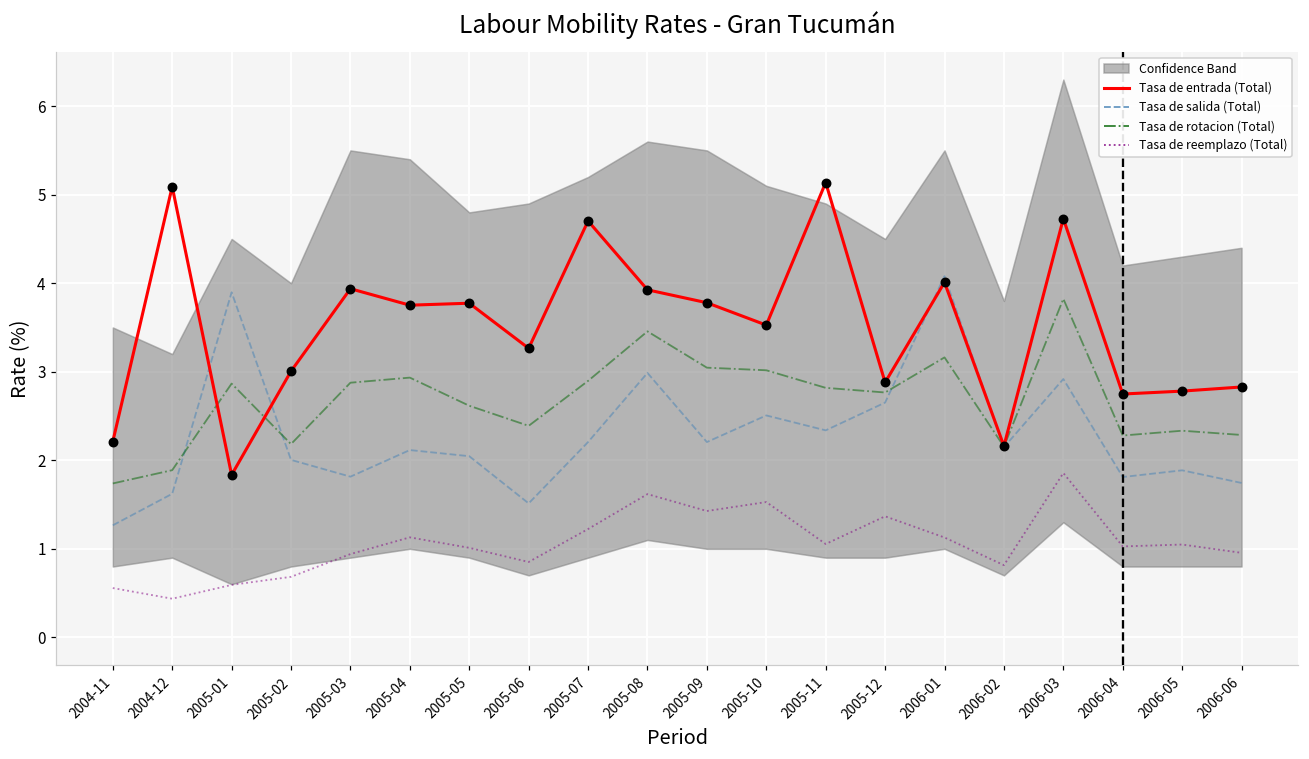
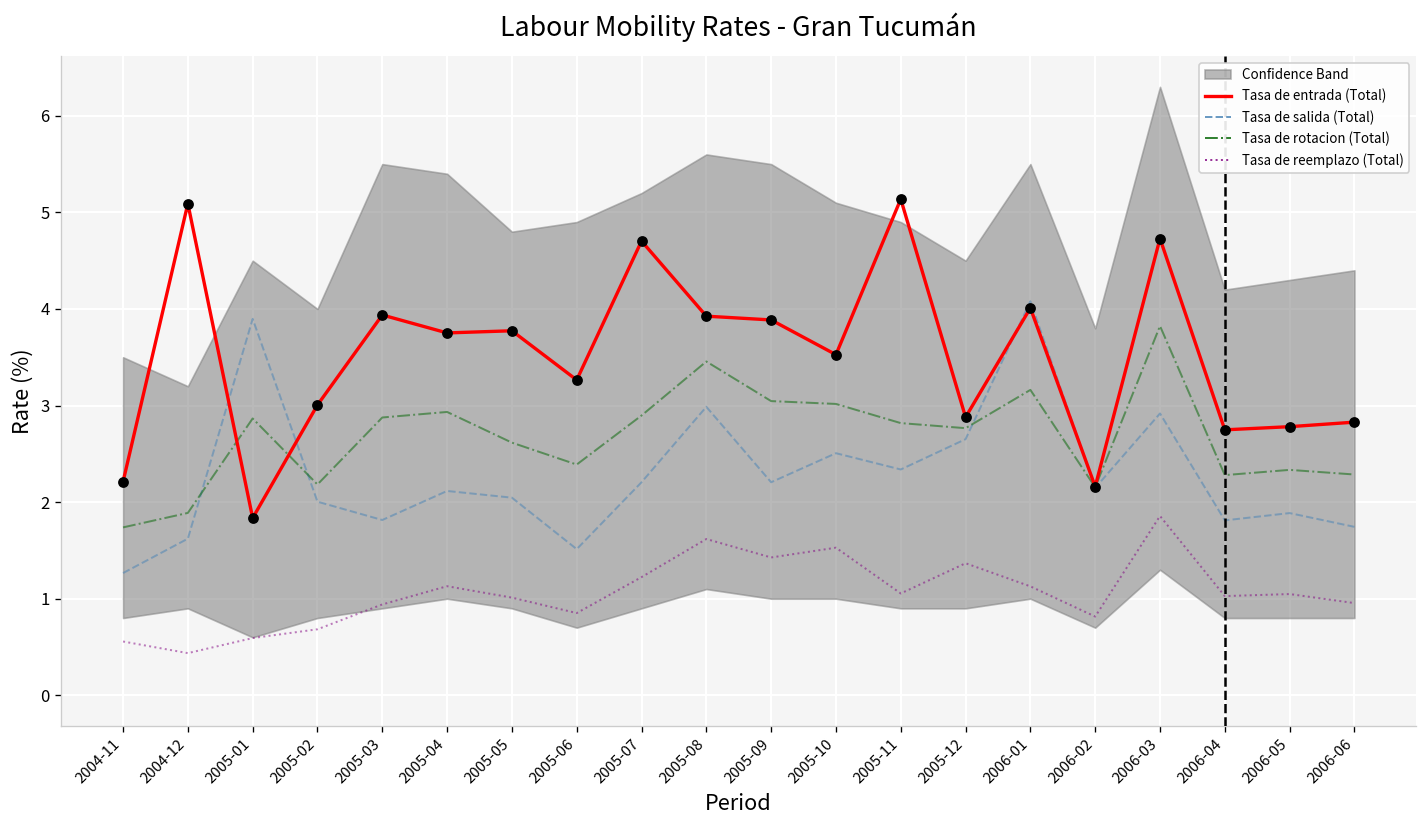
Tasa de entrada (Total), 2005-09: 3.8 -> 3.9
